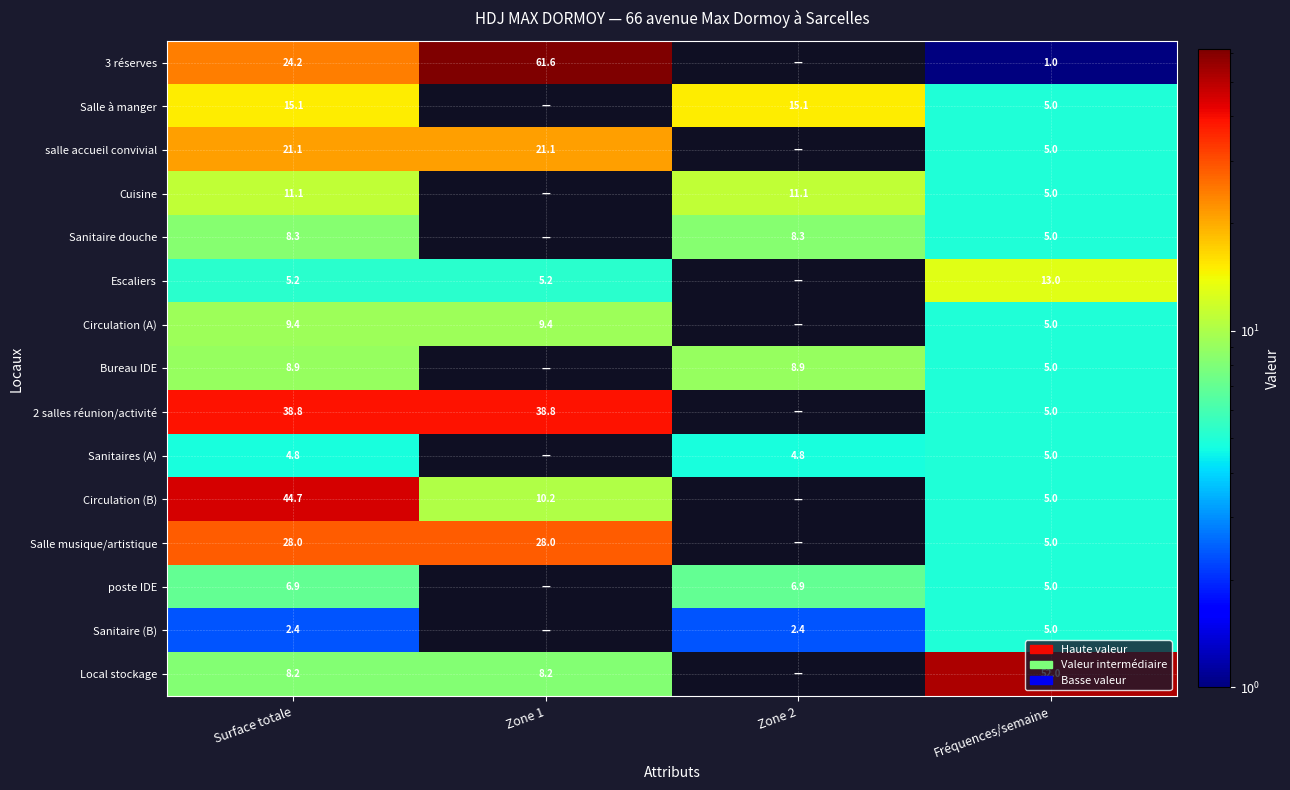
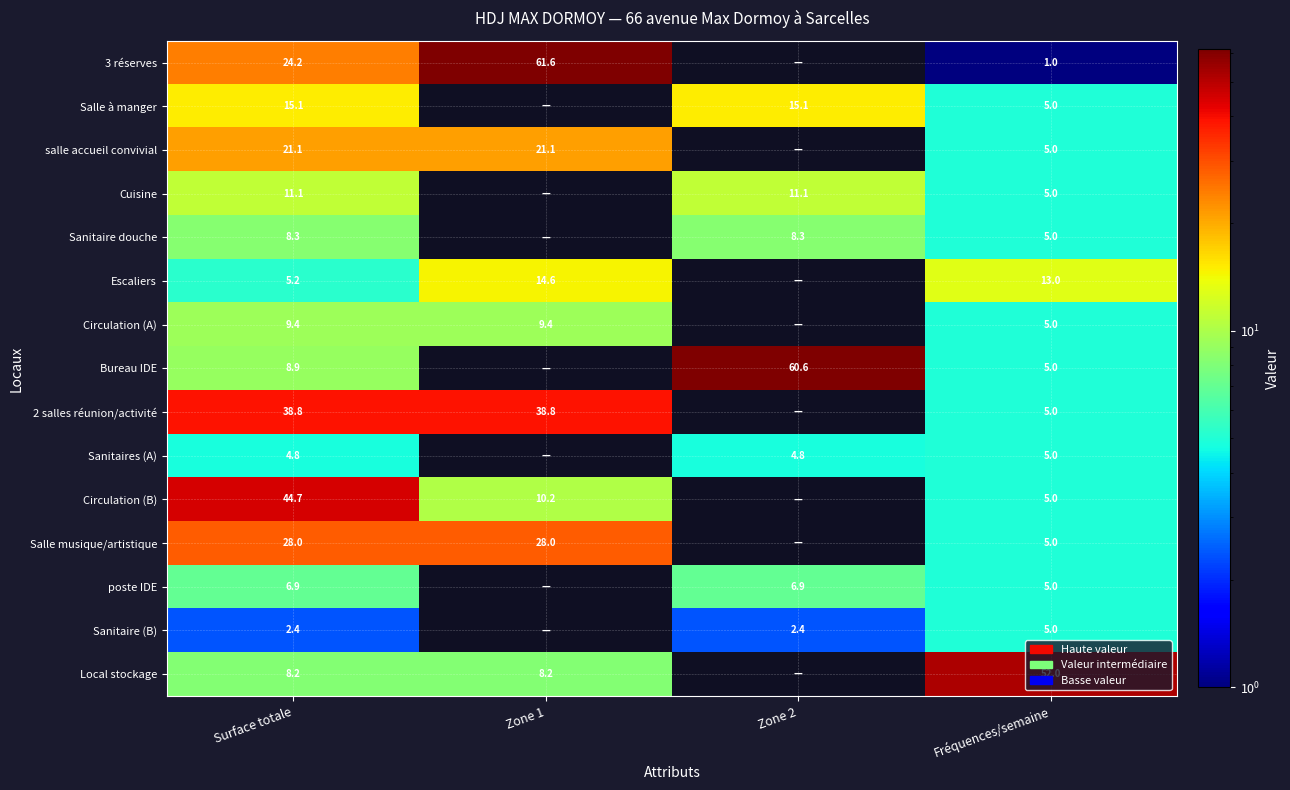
Escaliers, Zone 1: 5.2 -> 14.6
Bureau IDE, Zone 2: 8.9 -> 60.6
